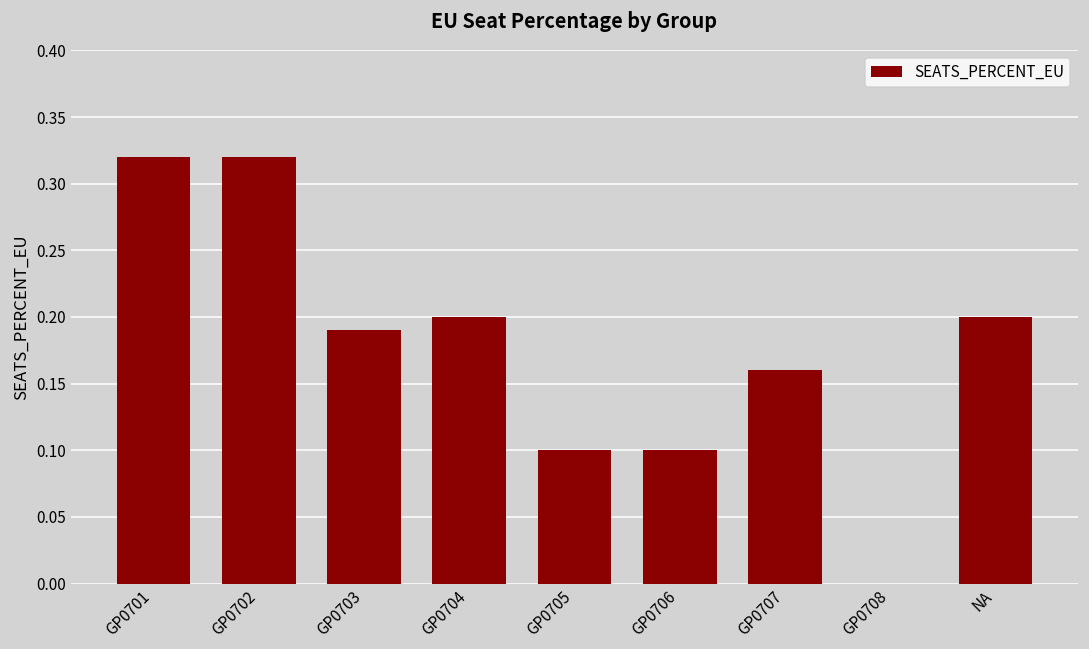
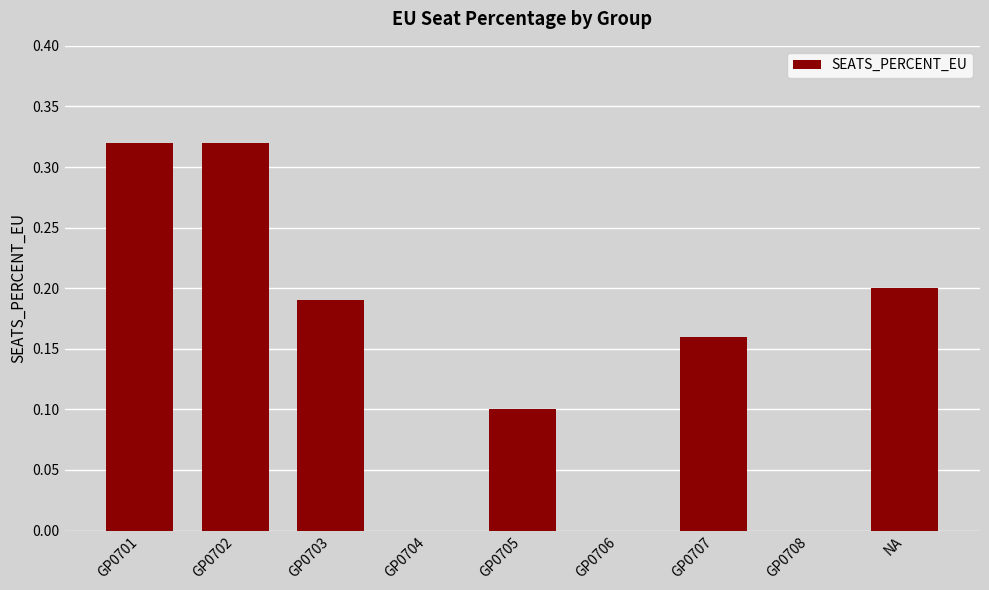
GP0704: 0.2 -> 0.0
GP0706: 0.1 -> 0.0
